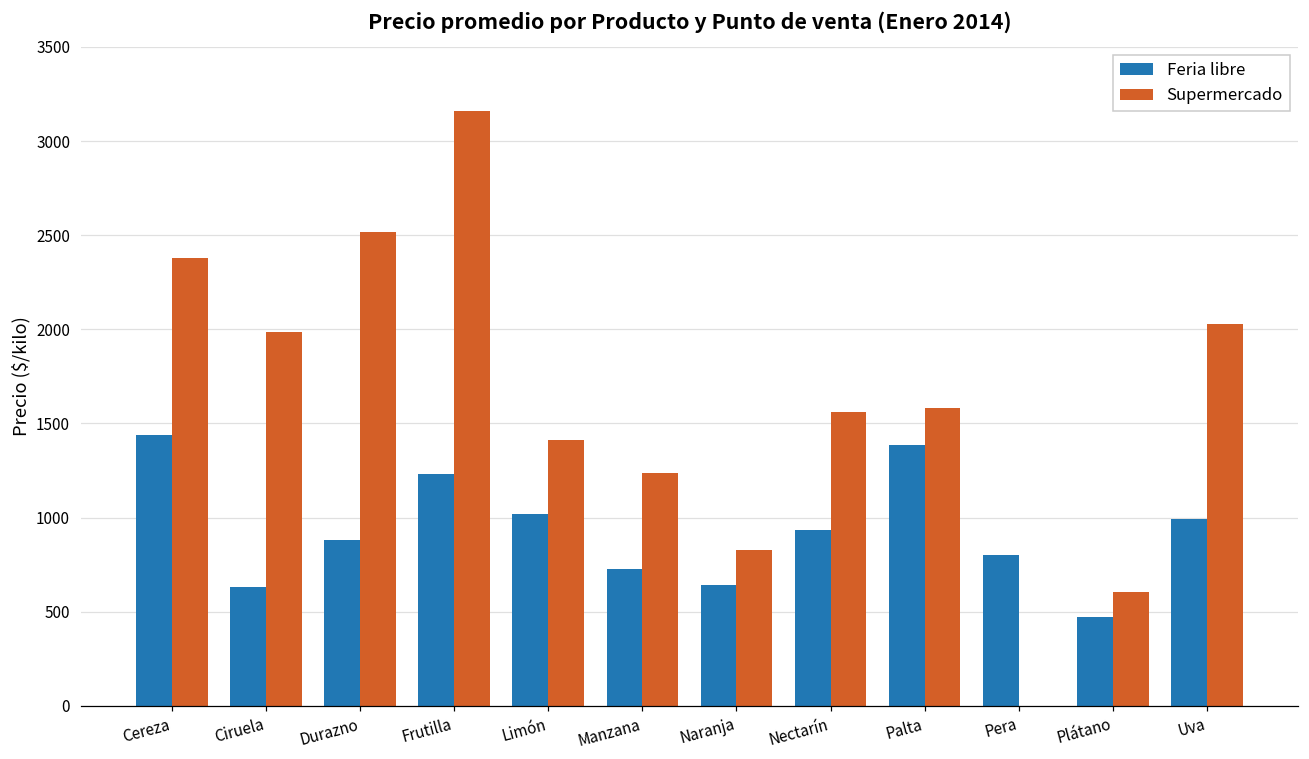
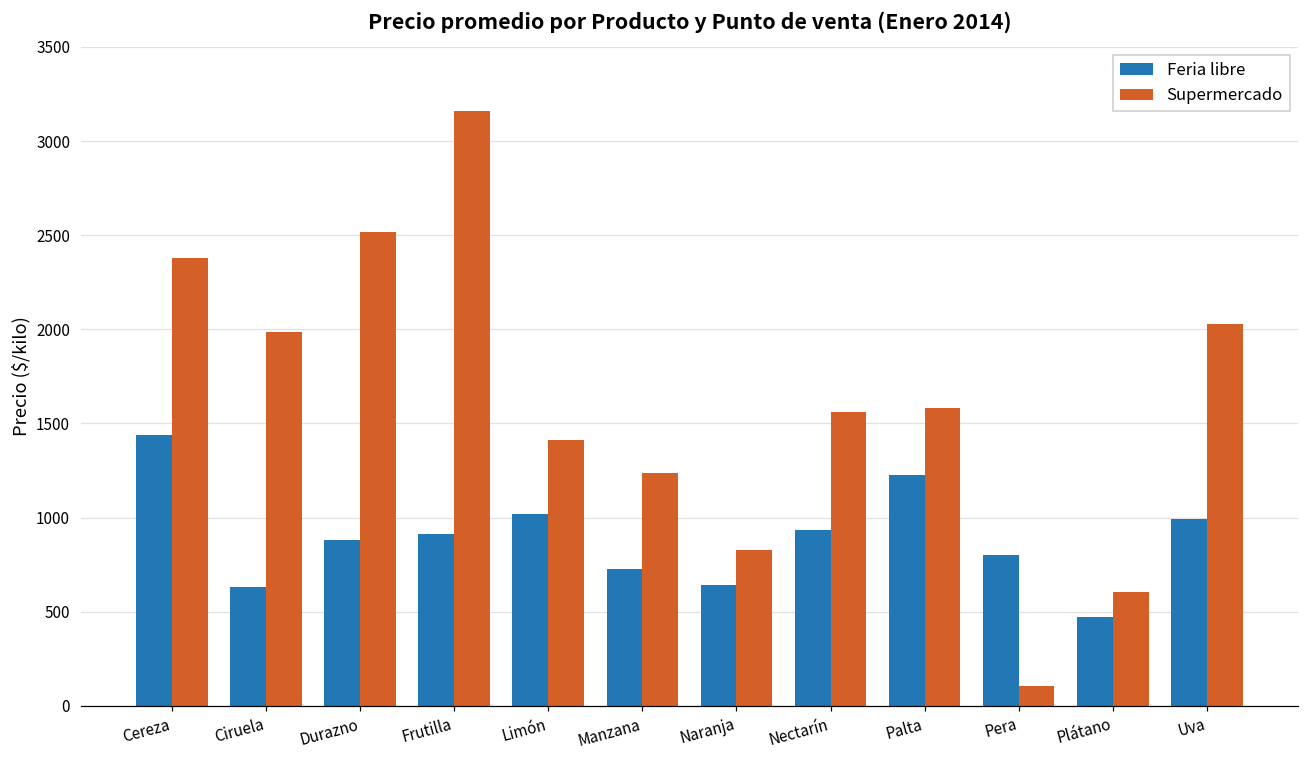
Feria libre, Frutilla: 1230 -> 920
Feria libre, Palta: 1380 -> 1220
Supermercado, Pera: 0 -> 100
